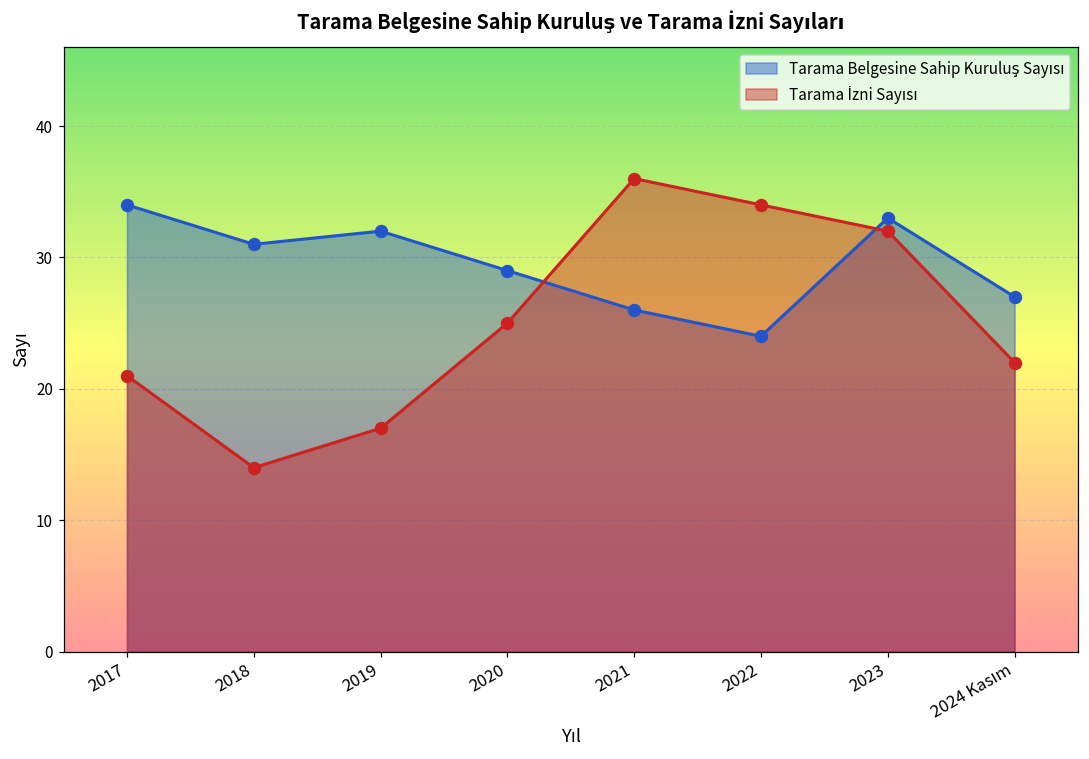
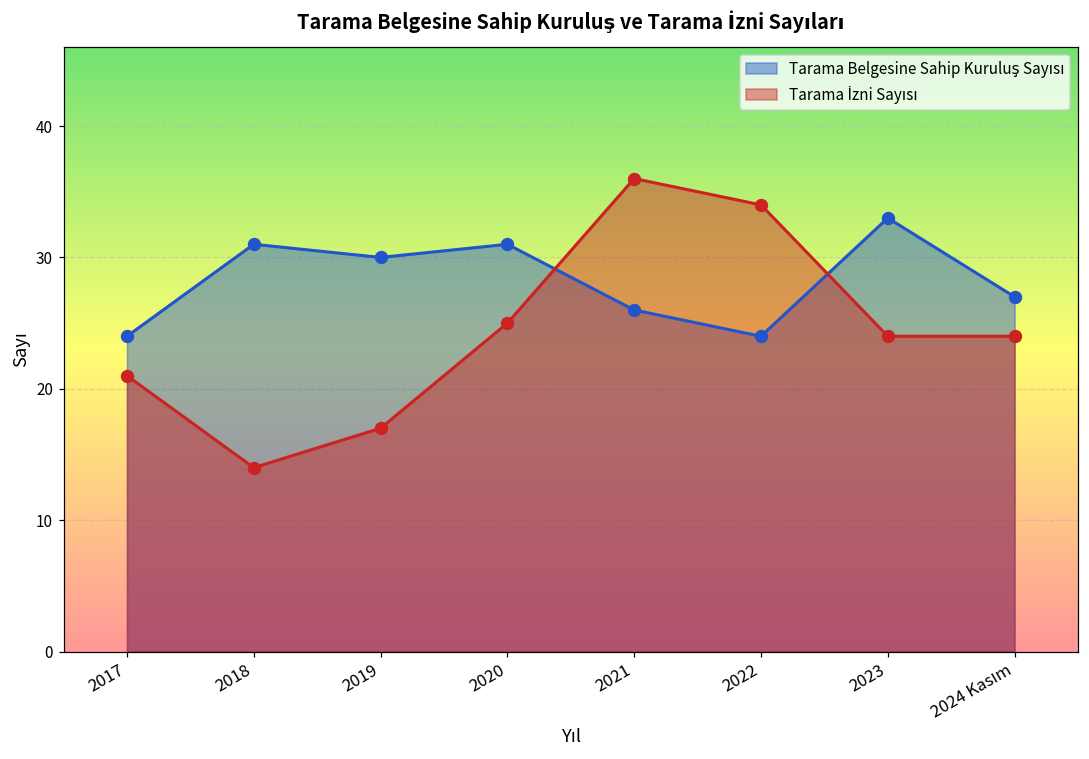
Tarama Belgesine Sahip Kuruluş Sayısı, 2017: 34 -> 24
Tarama Belgesine Sahip Kuruluş Sayısı, 2019: 32 -> 30
Tarama Belgesine Sahip Kuruluş Sayısı, 2020: 29 -> 31
Tarama İzni Sayısı, 2023: 32 -> 24
Tarama İzni Sayısı, 2024 Kasım: 22 -> 24
